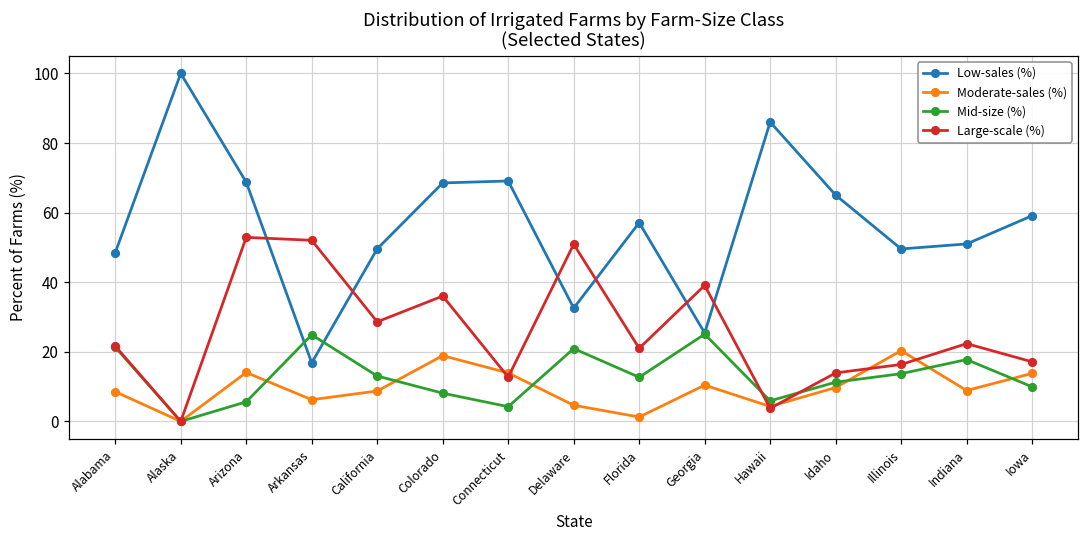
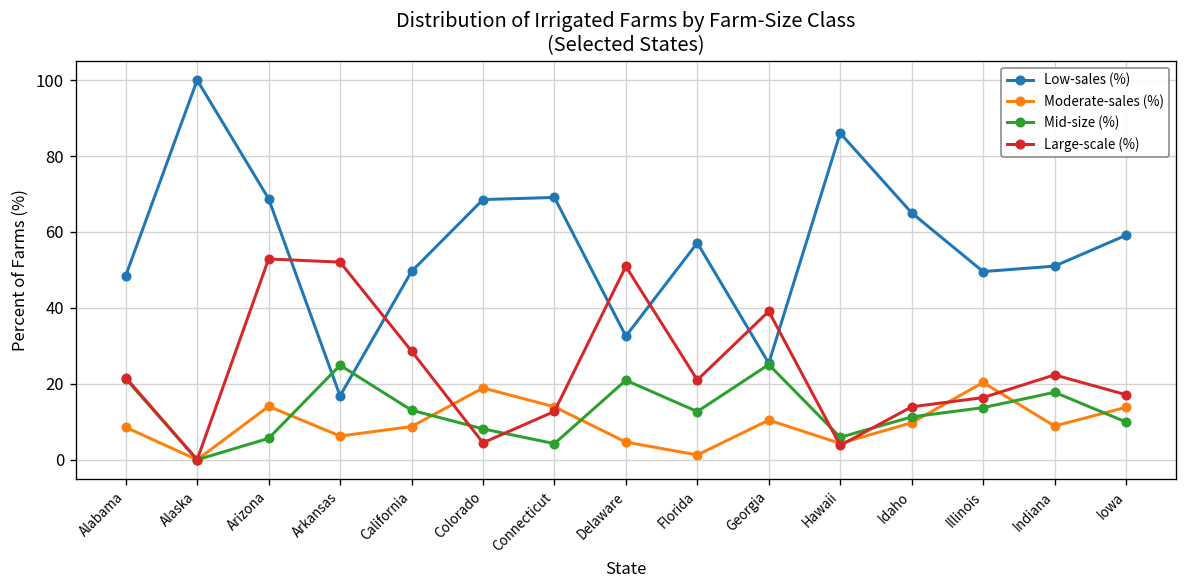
Large-scale (%), Colorado: 36 -> 4
